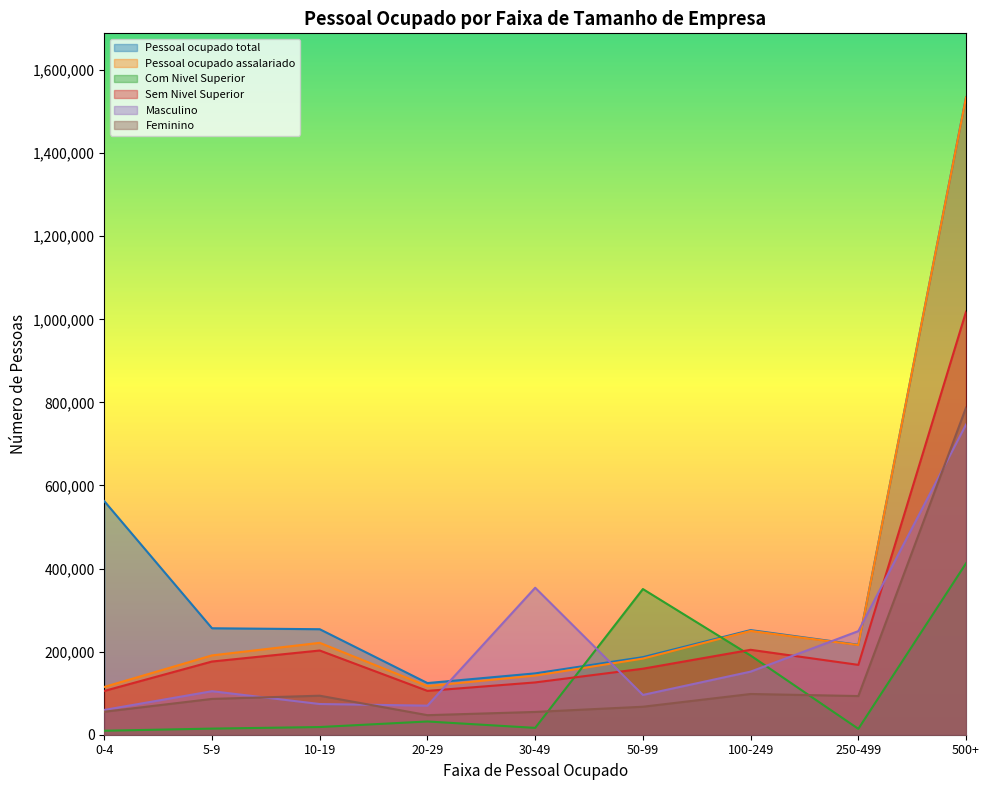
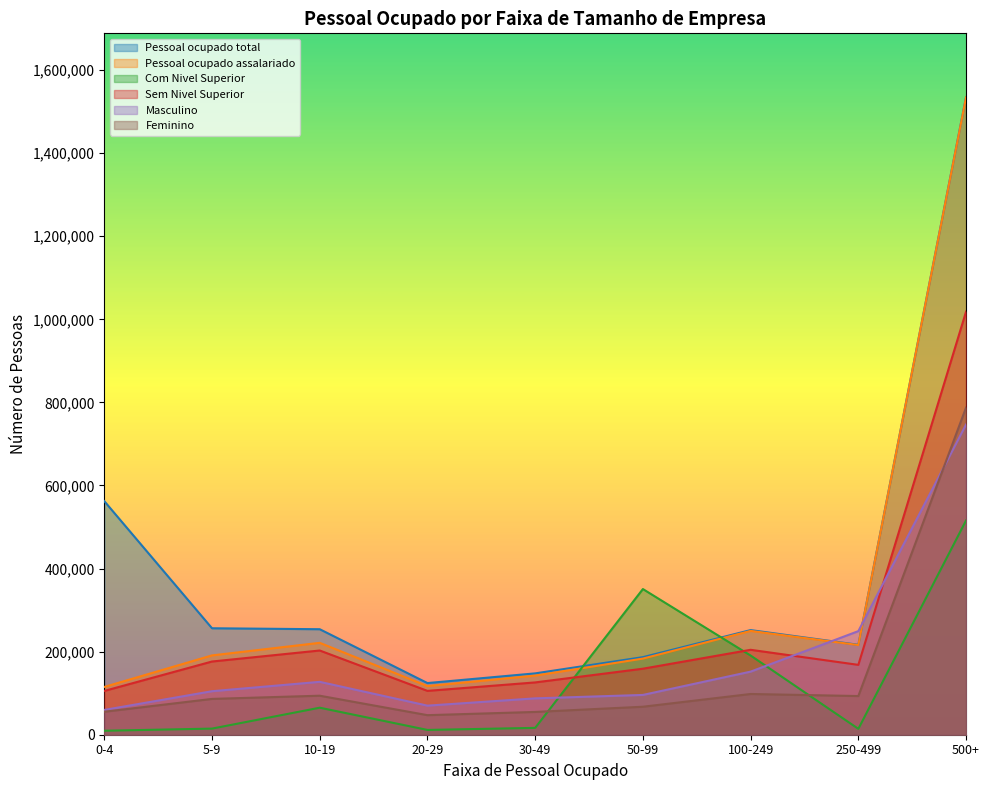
Com Nivel Superior, 10-19: 20,000 -> 70,000
Masculino, 10-19: 70,000 -> 130,000
Com Nivel Superior, 20-29: 30,000 -> 10,000
Masculino, 30-49: 350,000 -> 90,000
Com Nivel Superior, 500+: 410,000 -> 520,000
